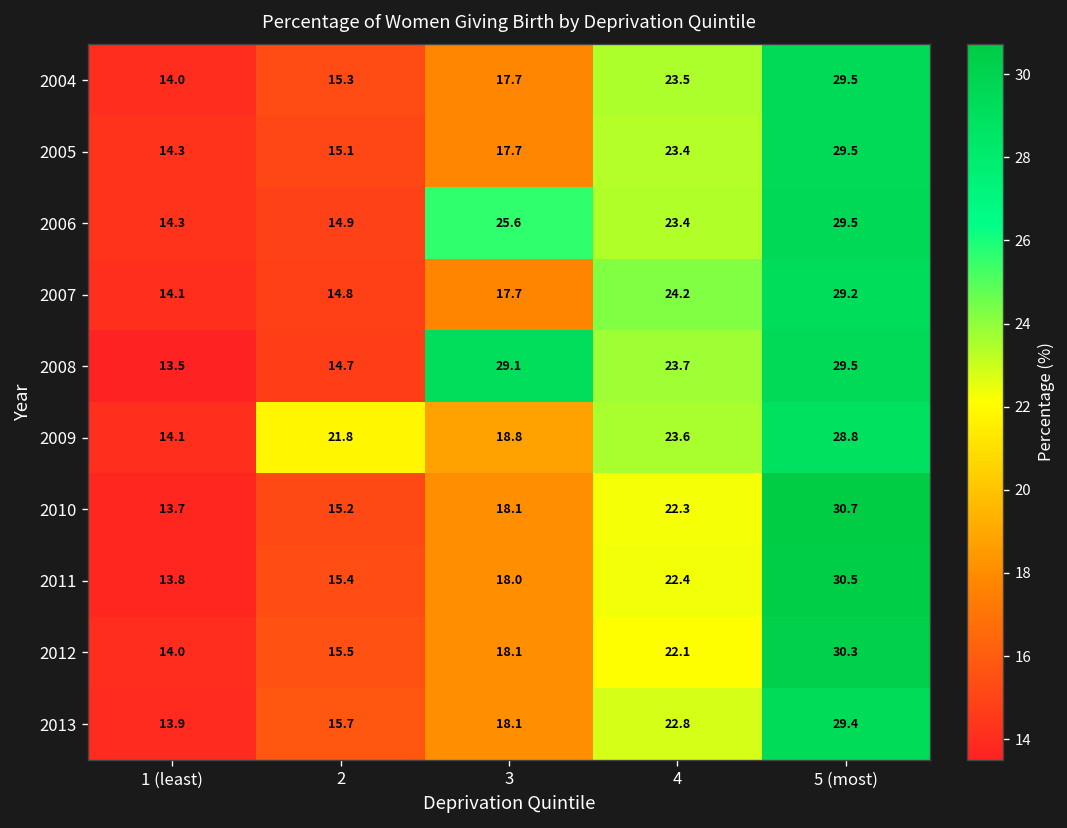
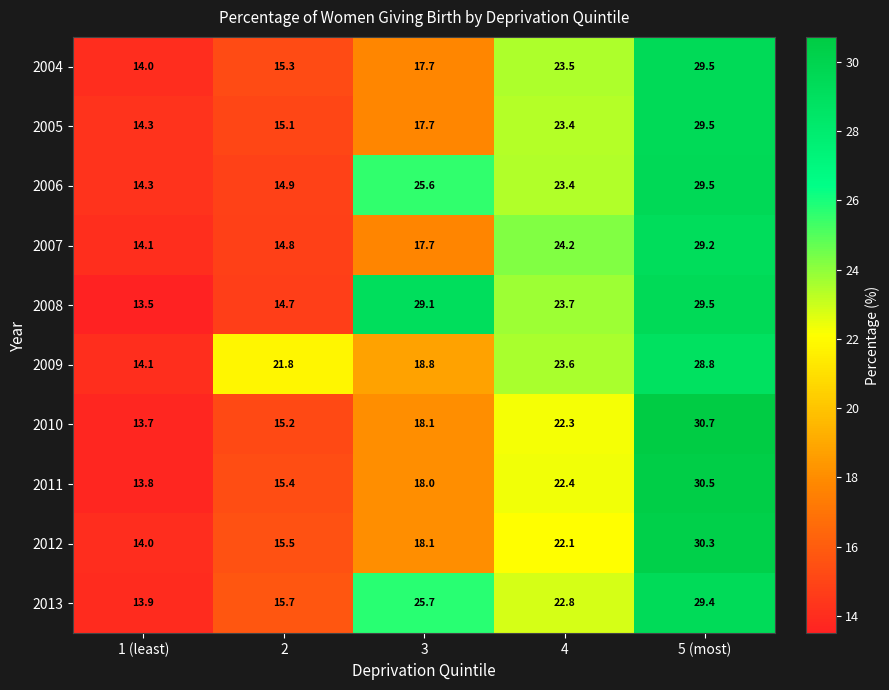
2013, 3: 18.1 -> 25.7
